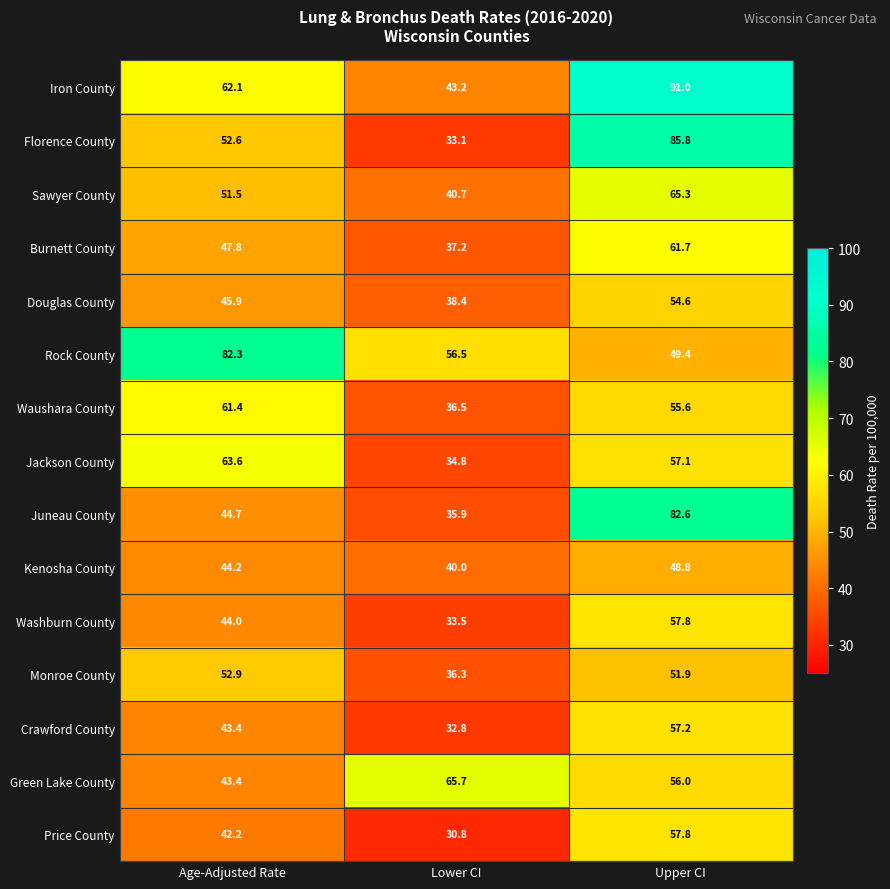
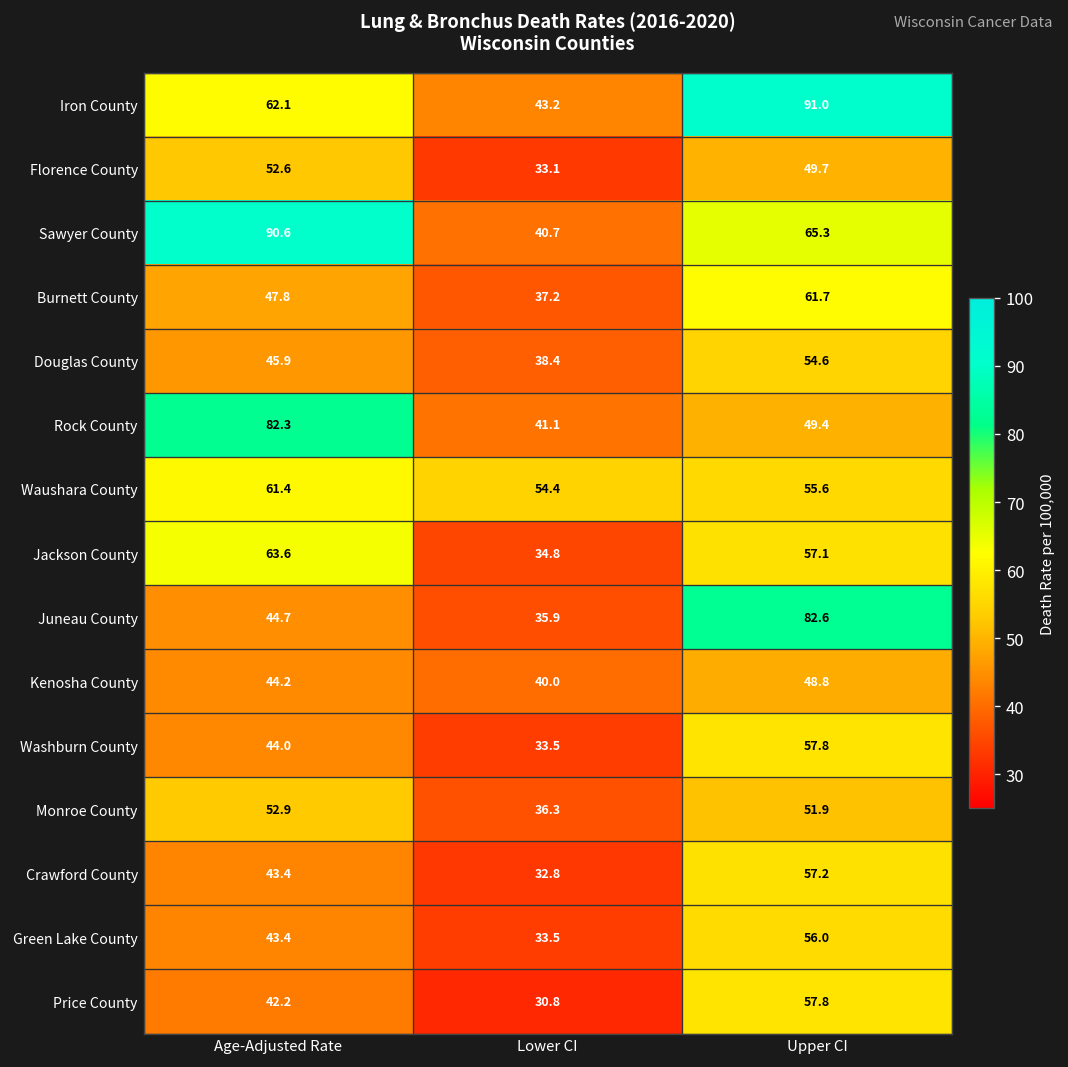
Florence County, Upper CI: 85.8 -> 49.7
Sawyer County, Age-Adjusted Rate: 51.5 -> 90.6
Rock County, Lower CI: 56.5 -> 41.1
Waushara County, Lower CI: 36.5 -> 54.4
Green Lake County, Lower CI: 65.7 -> 33.5
